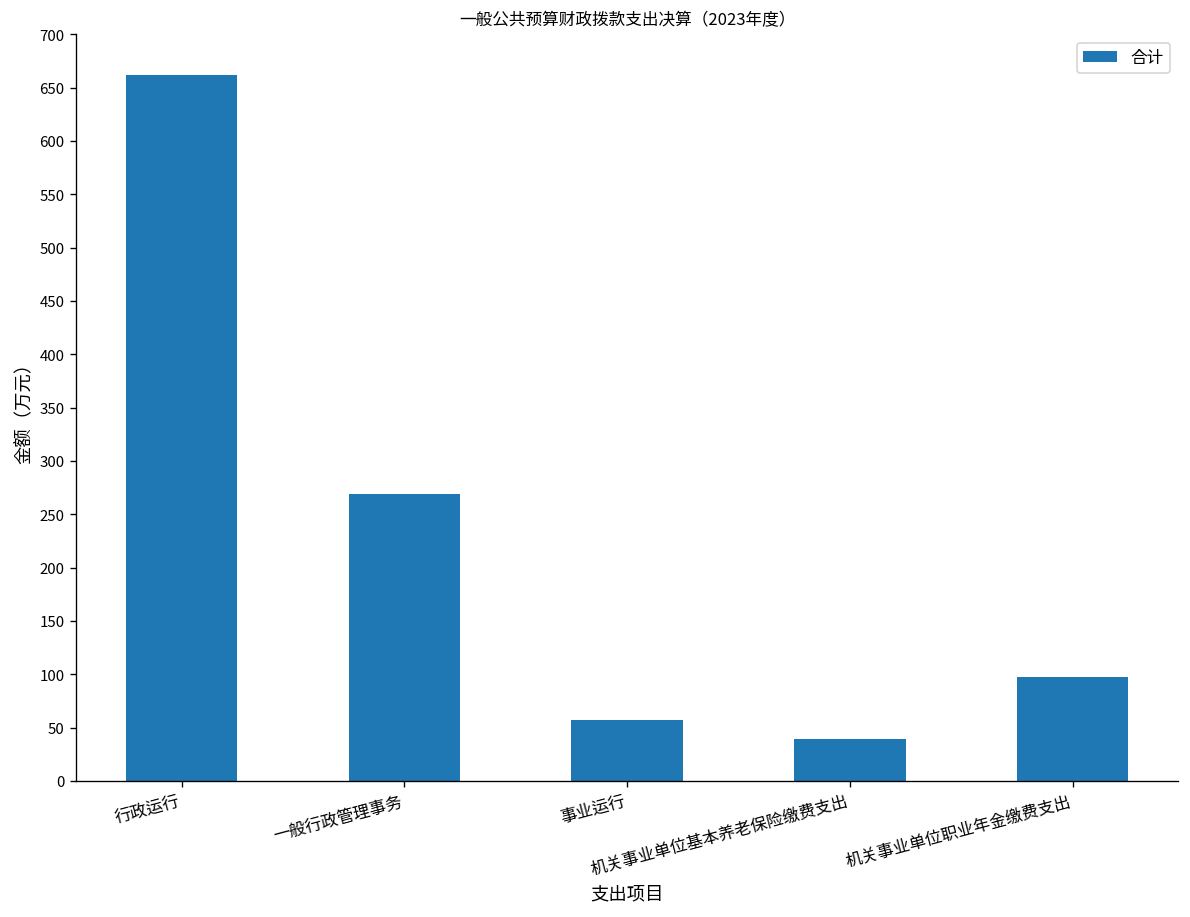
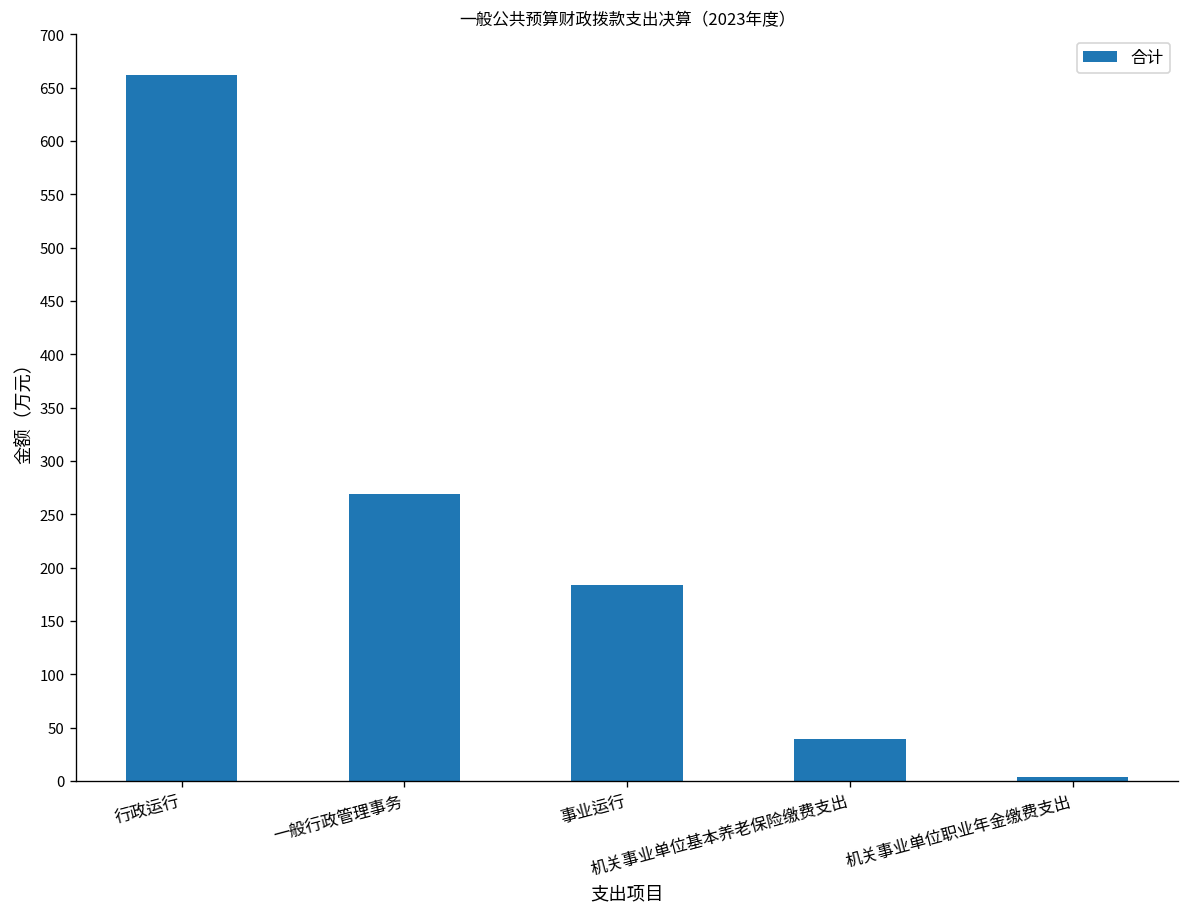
事业运行: 60 -> 180
机关事业单位职业年金缴费支出: 100 -> 0
